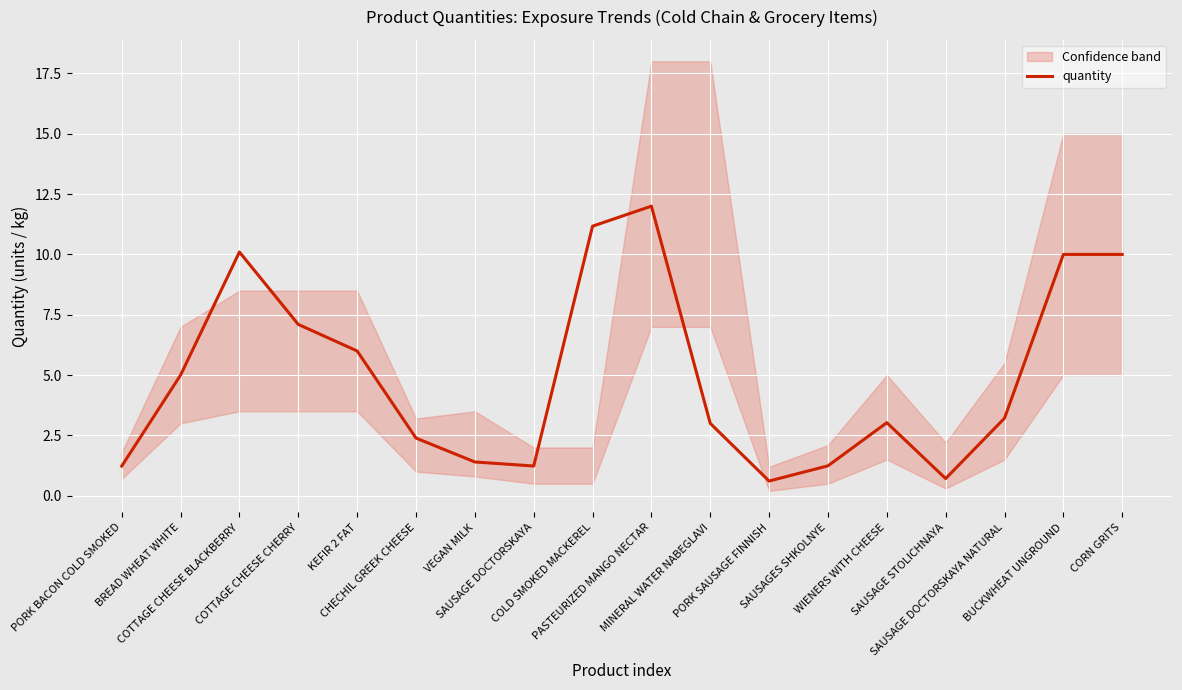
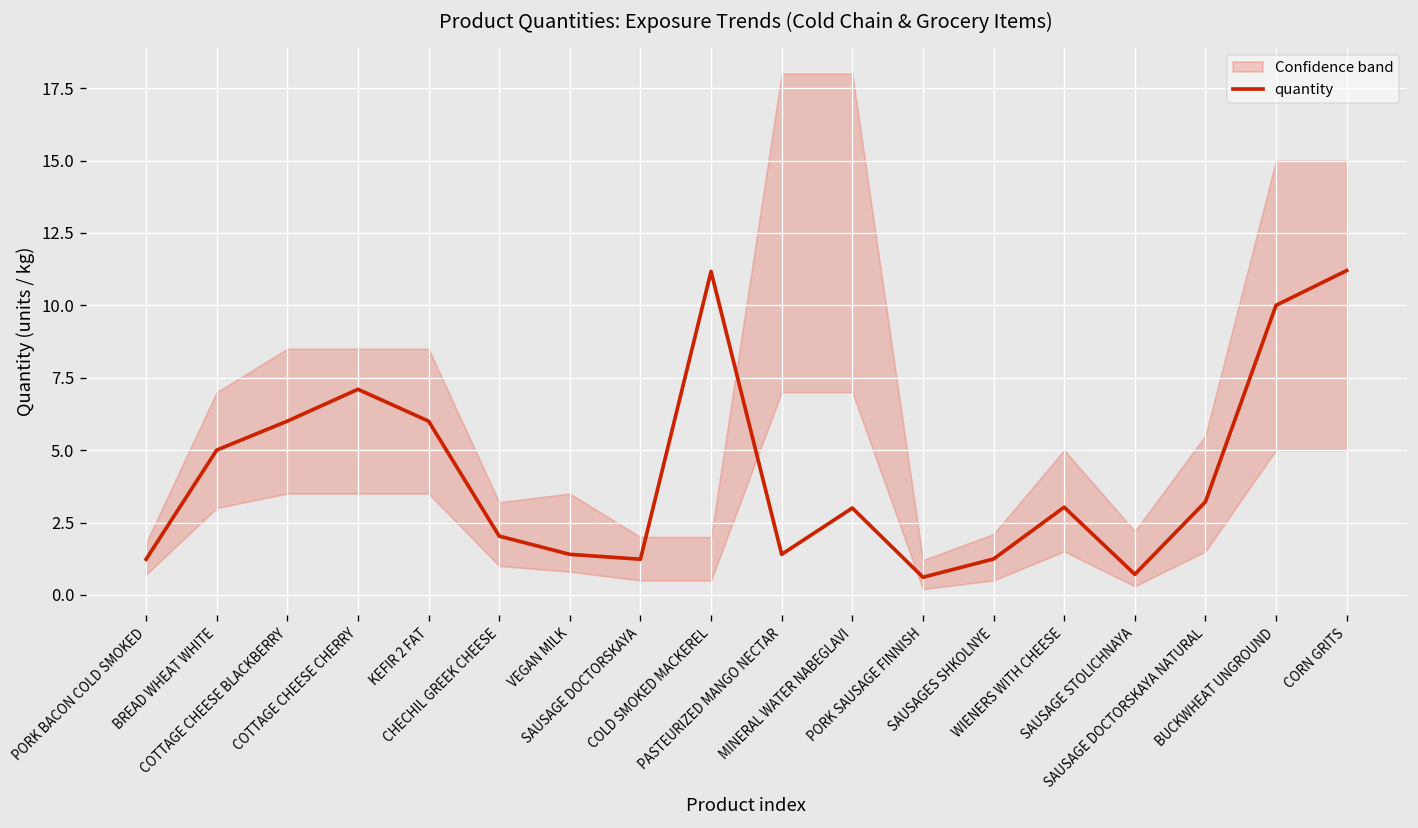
quantity, COTTAGE CHEESE BLACKBERRY: 10.1 -> 6.0
quantity, CHECHIL GREEK CHEESE: 2.4 -> 2.0
quantity, PASTEURIZED MANGO NECTAR: 12.0 -> 1.4
quantity, CORN GRITS: 10.0 -> 11.2
